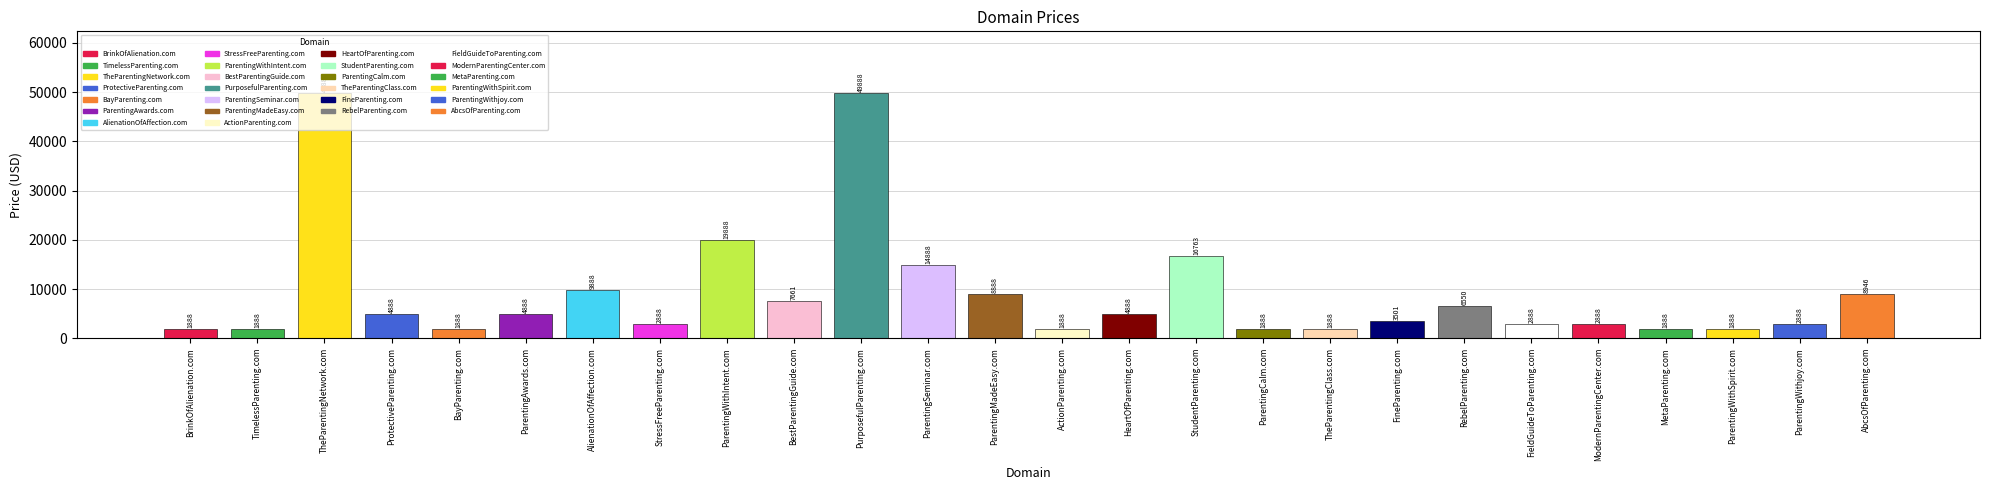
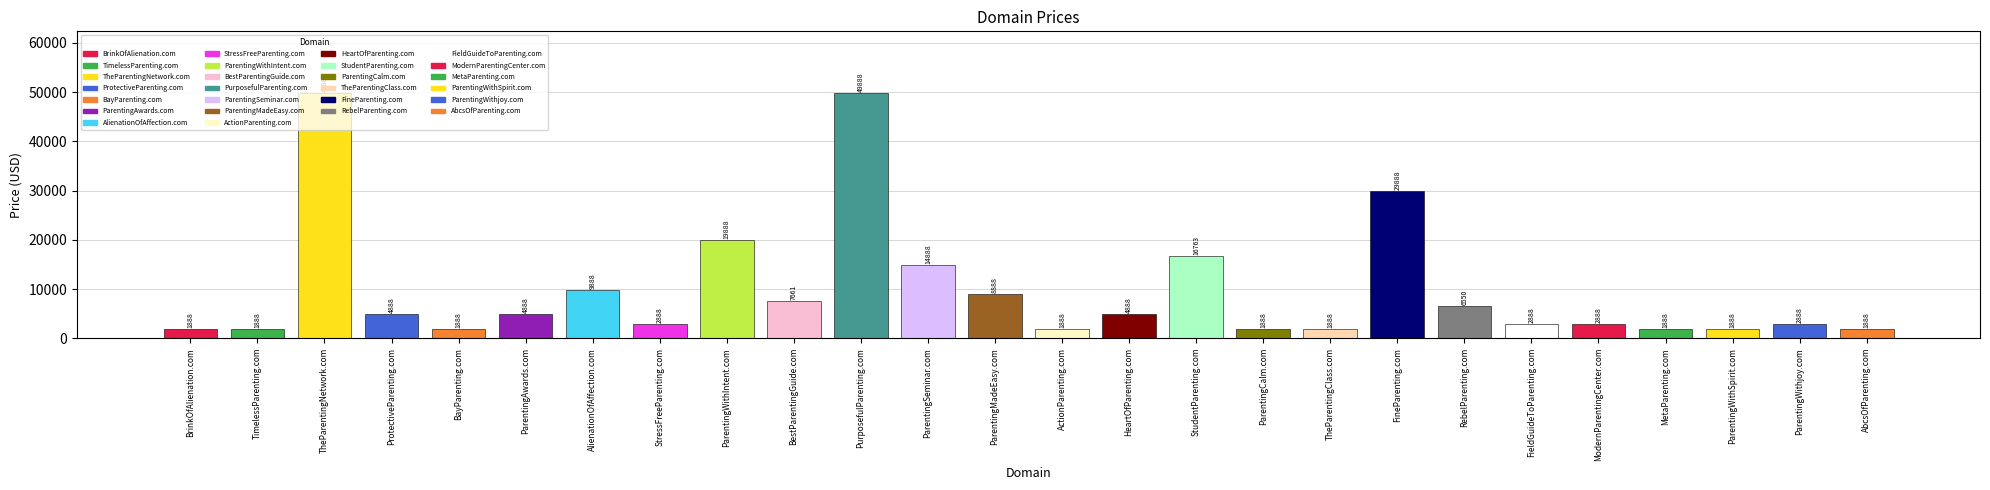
FineParenting.com: 3501 -> 29888
AbcsOfParenting.com: 8946 -> 1888
